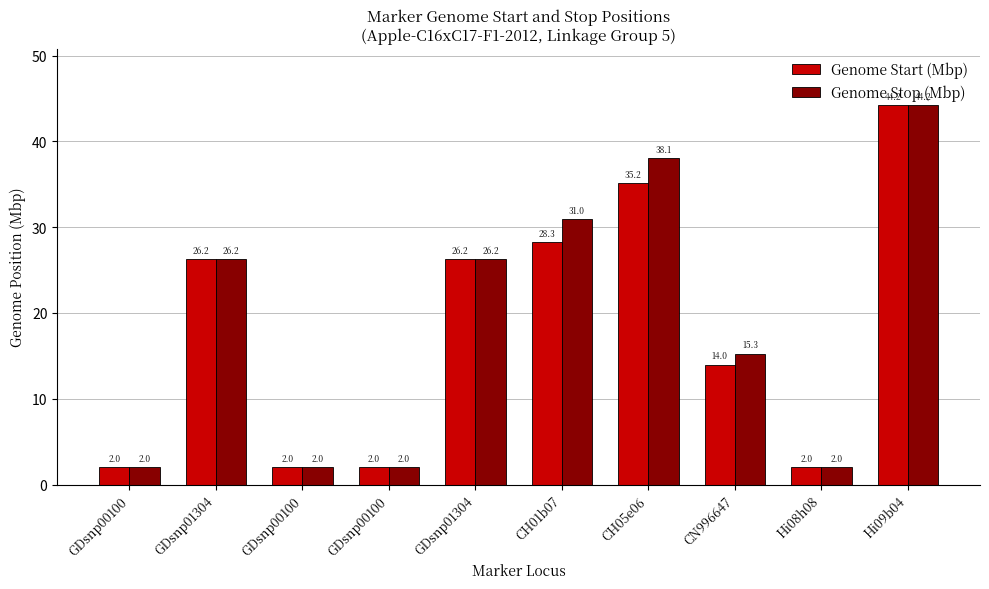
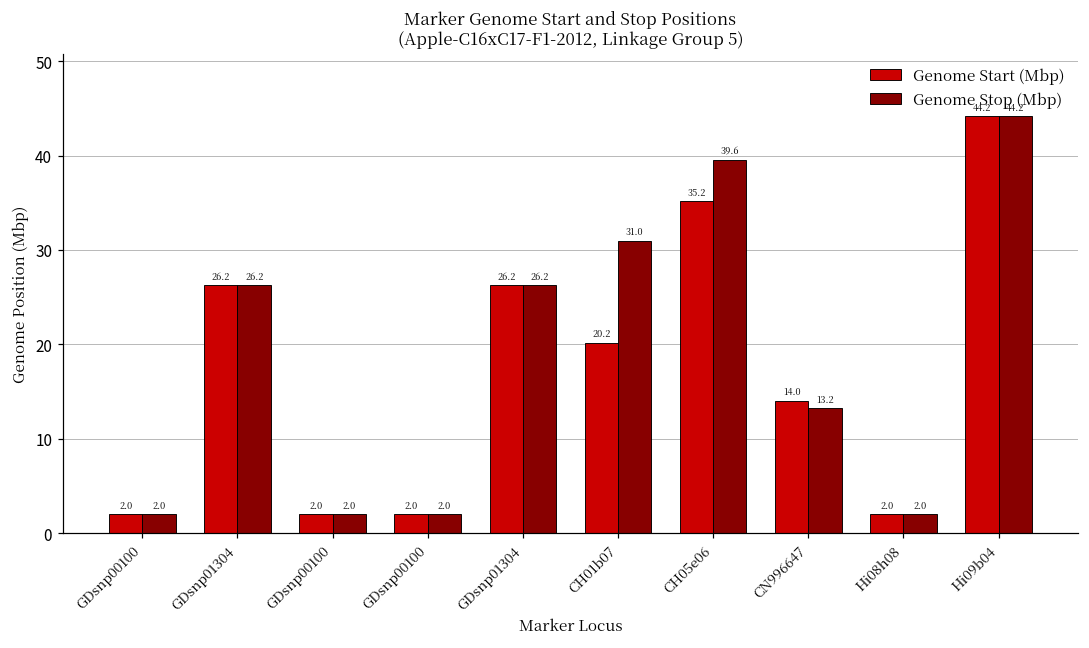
Genome Start (Mbp), CH01b07: 28.3 -> 20.2
Genome Stop (Mbp), CH05e06: 38.1 -> 39.6
Genome Stop (Mbp), CN996647: 15.3 -> 13.2
